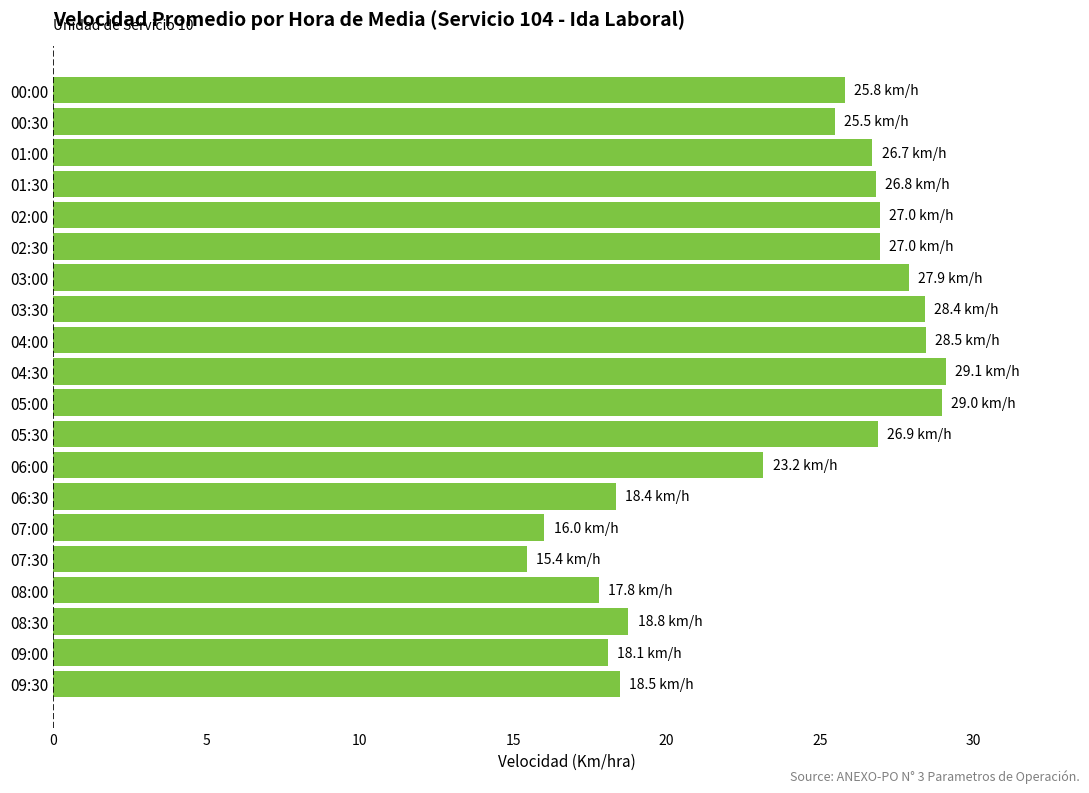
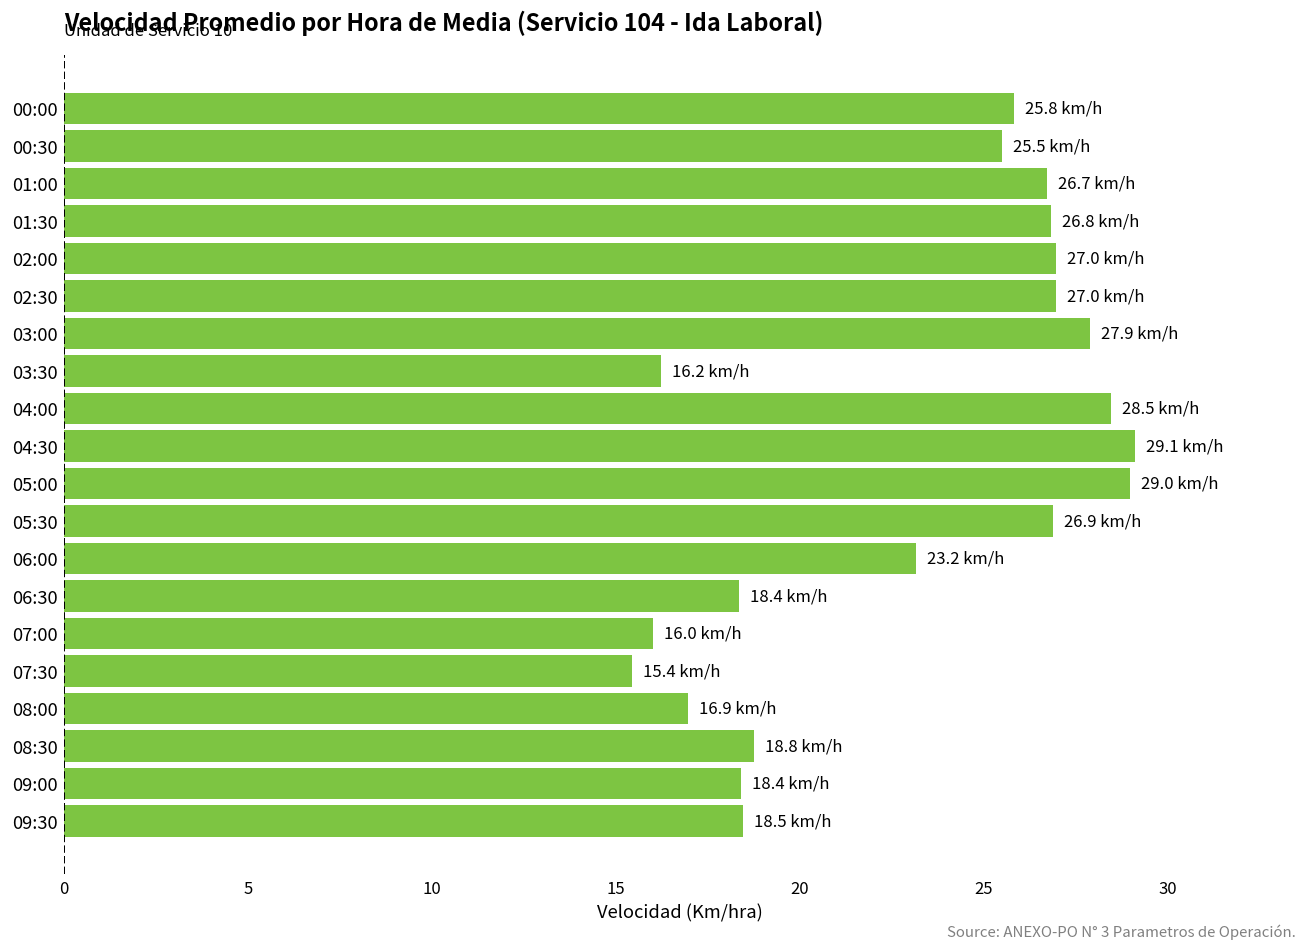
03:30: 28.4 -> 16.2
08:00: 17.8 -> 16.9
09:00: 18.1 -> 18.4
